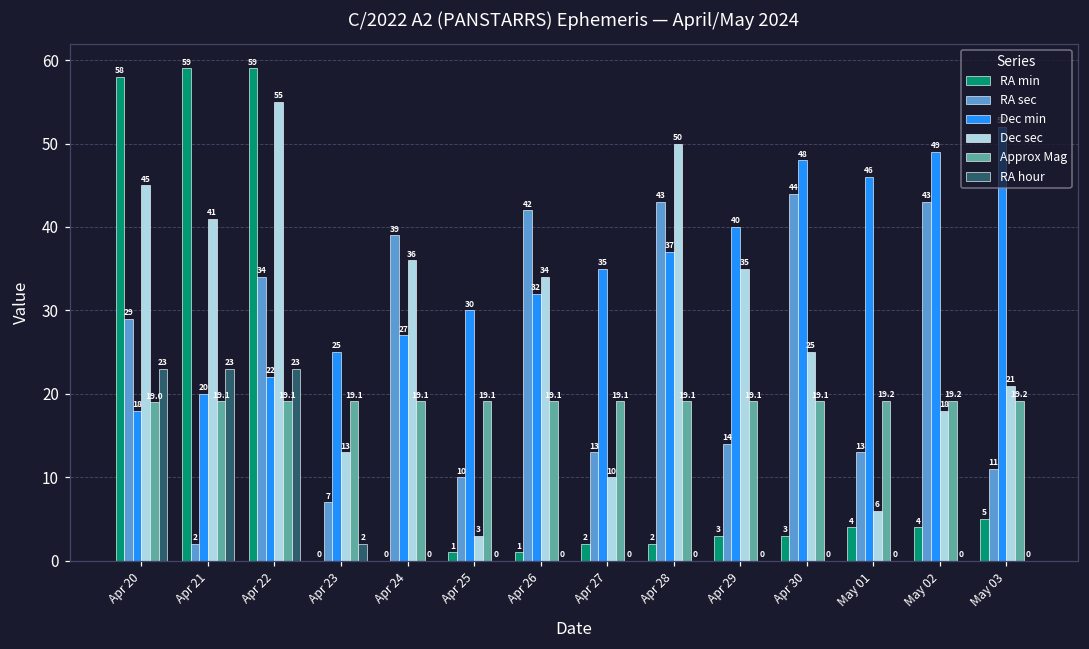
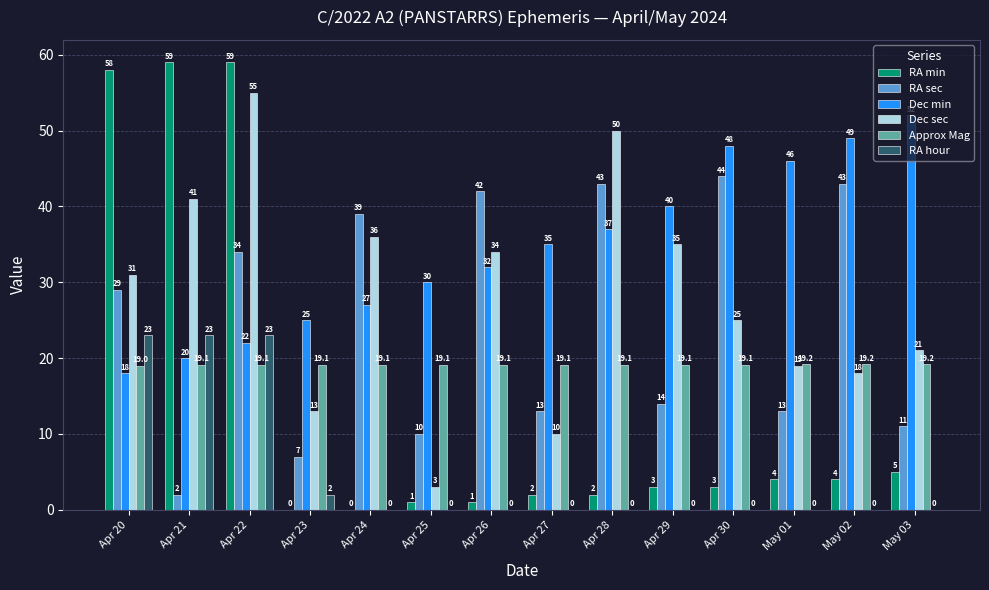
Dec sec, Apr 20: 45 -> 31
Dec sec, May 01: 6 -> 19
